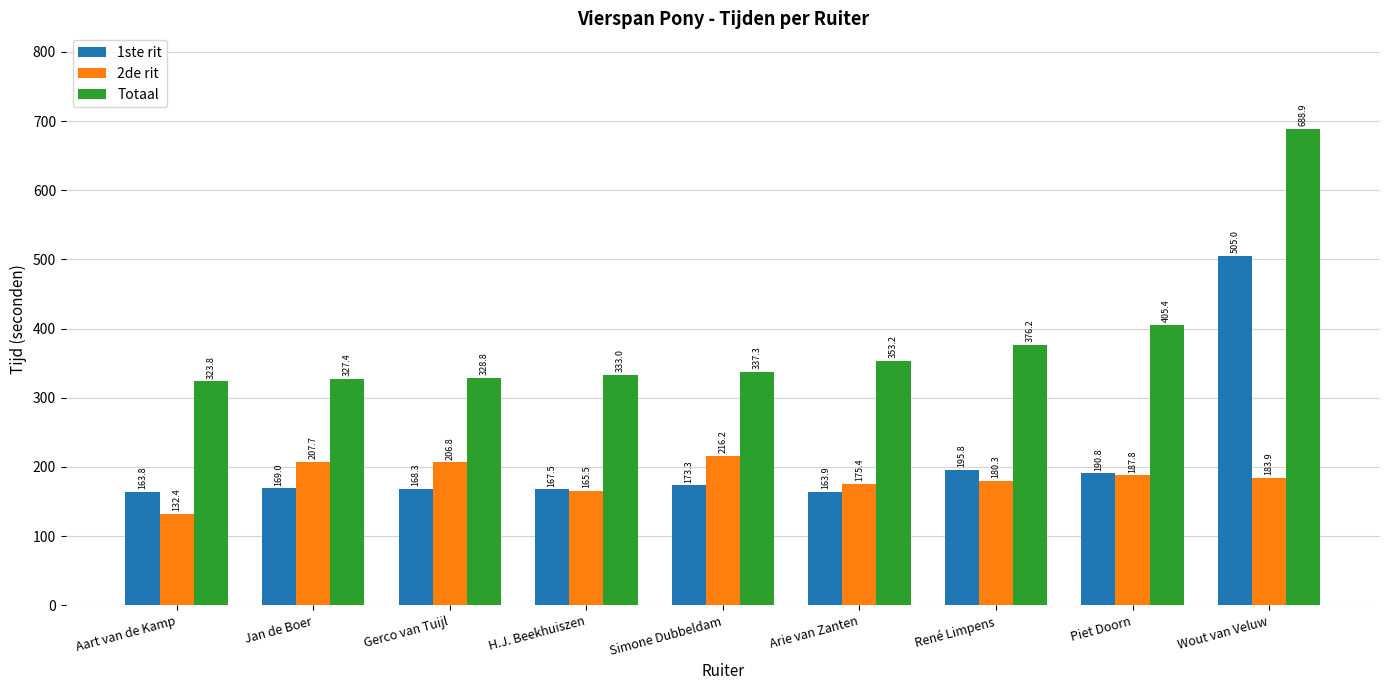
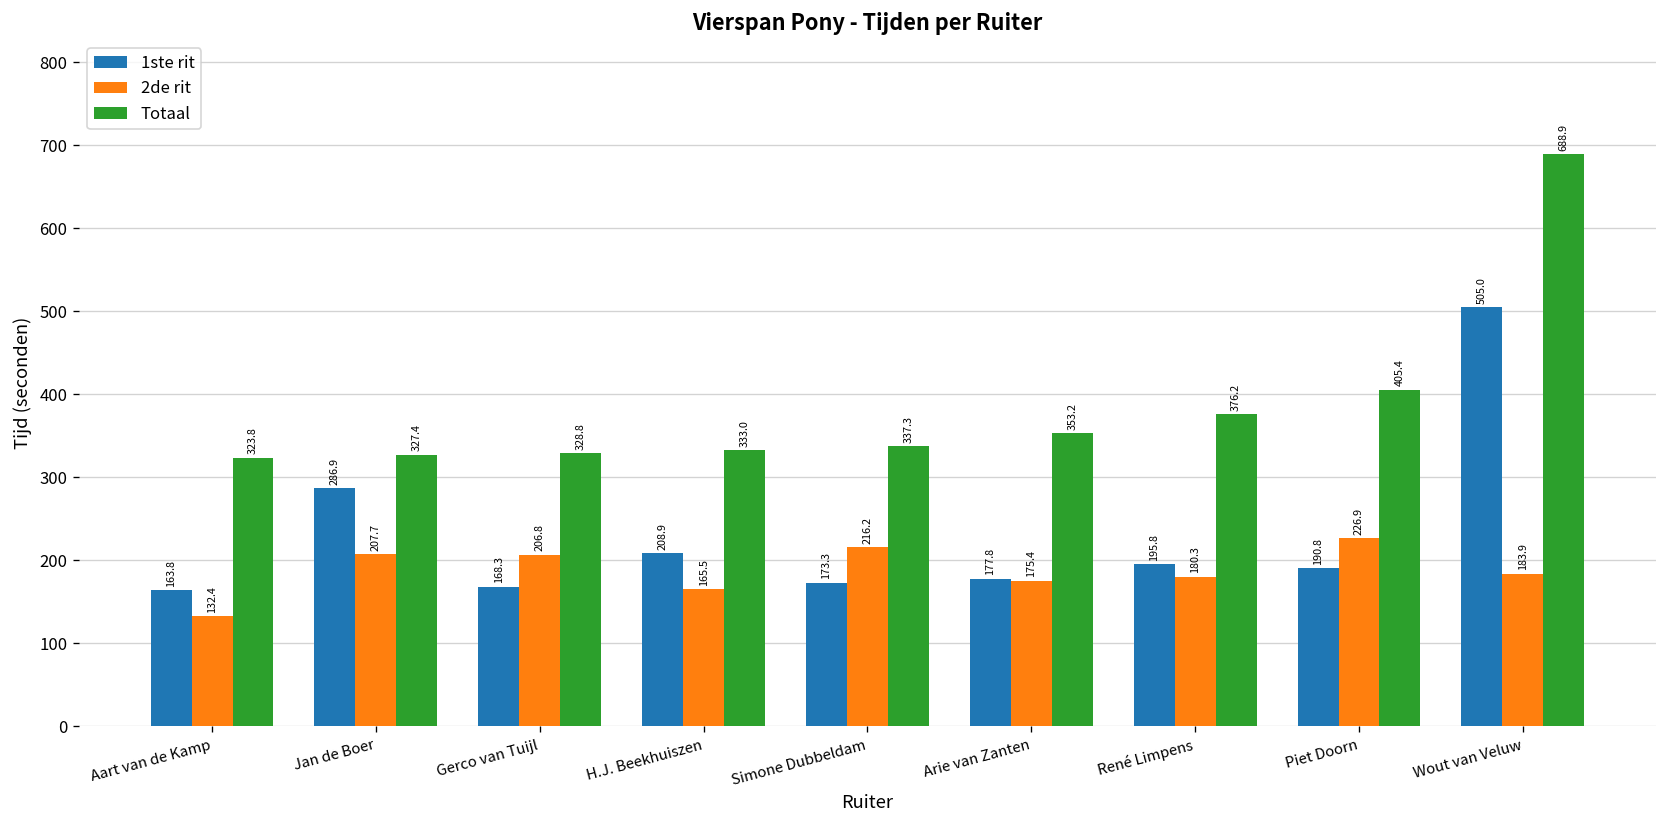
1ste rit, Jan de Boer: 169.0 -> 286.9
1ste rit, H.J. Beekhuiszen: 167.5 -> 208.9
1ste rit, Arie van Zanten: 163.9 -> 177.8
2de rit, Piet Doorn: 187.8 -> 226.9
